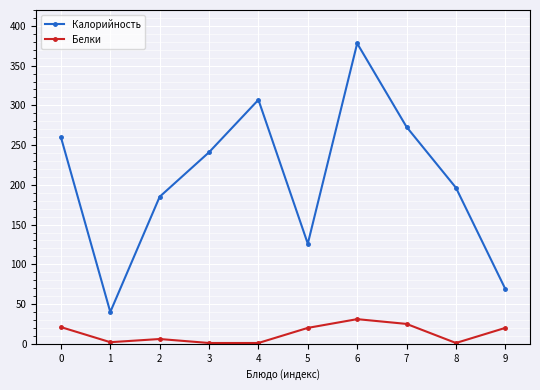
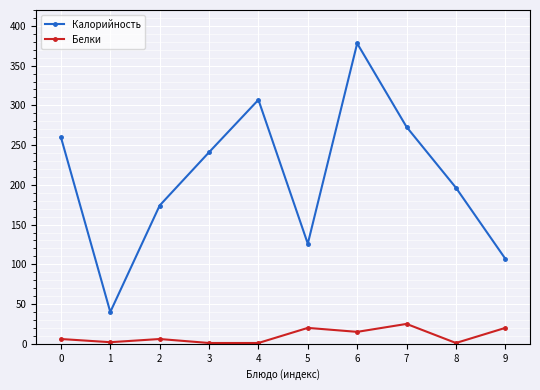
Белки, 0: 20 -> 10
Калорийность, 2: 190 -> 170
Белки, 6: 30 -> 20
Калорийность, 9: 70 -> 110
